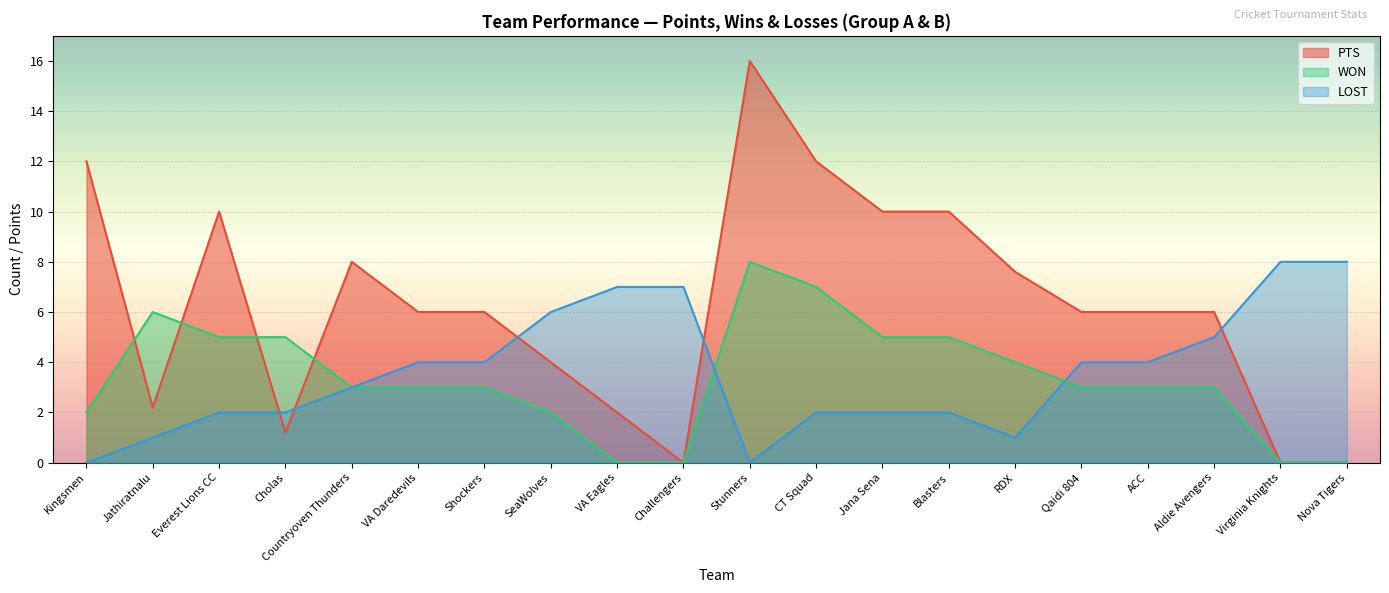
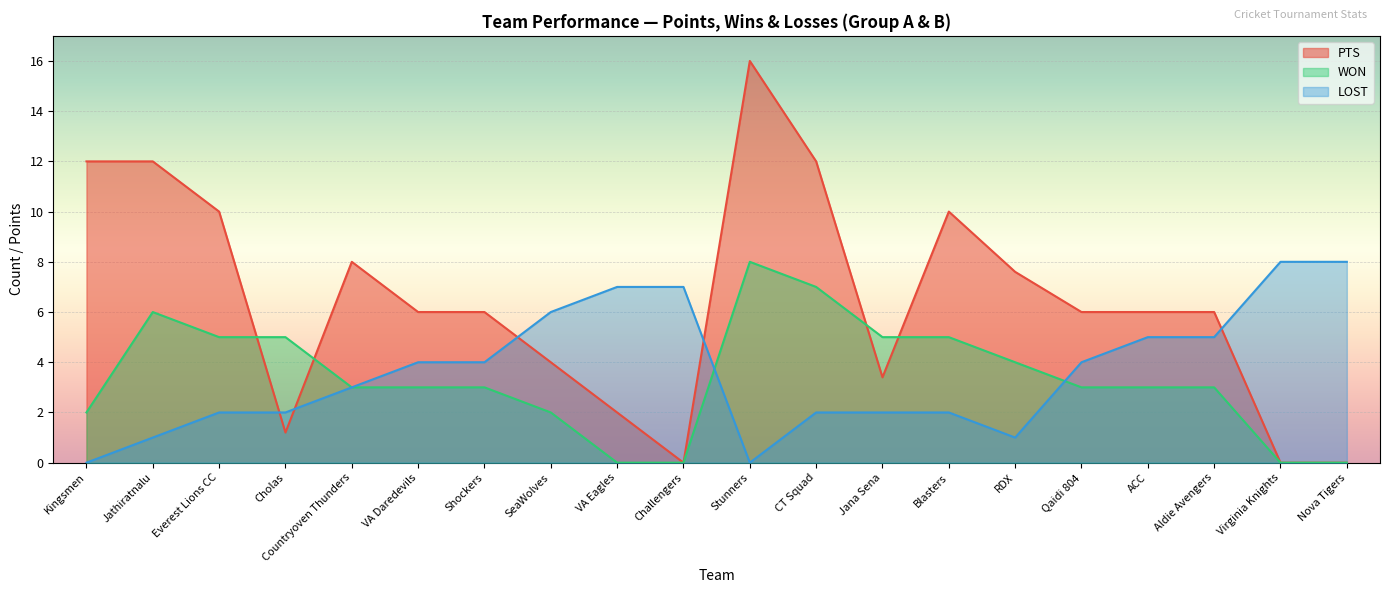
PTS, Jathiratnalu: 2.2 -> 12.0
PTS, Jana Sena: 10.0 -> 3.4
LOST, ACC: 4 -> 5
